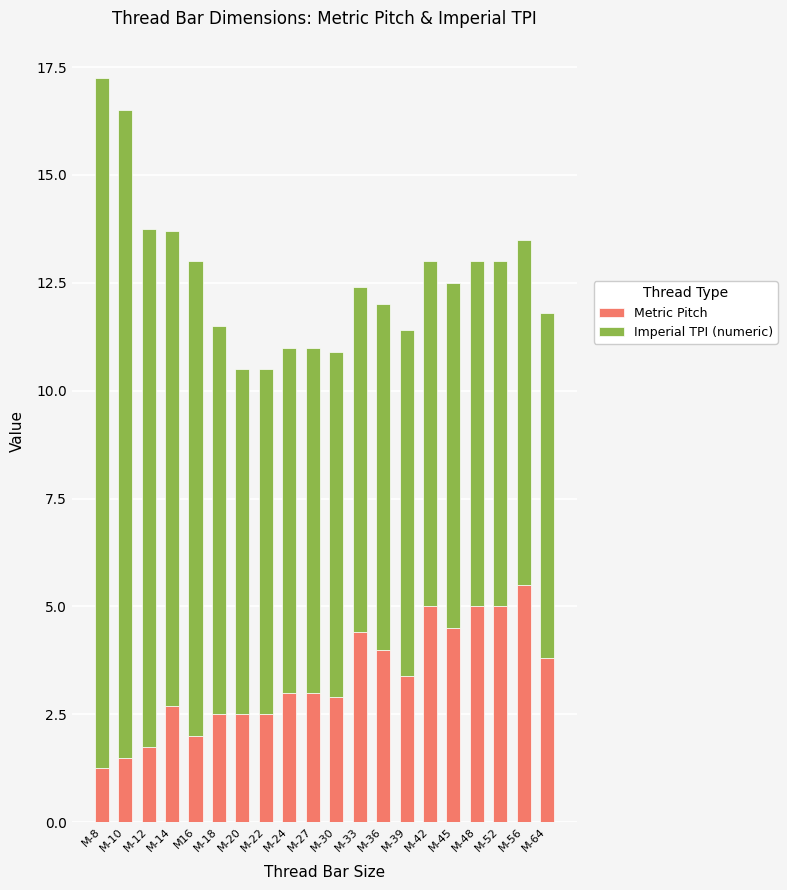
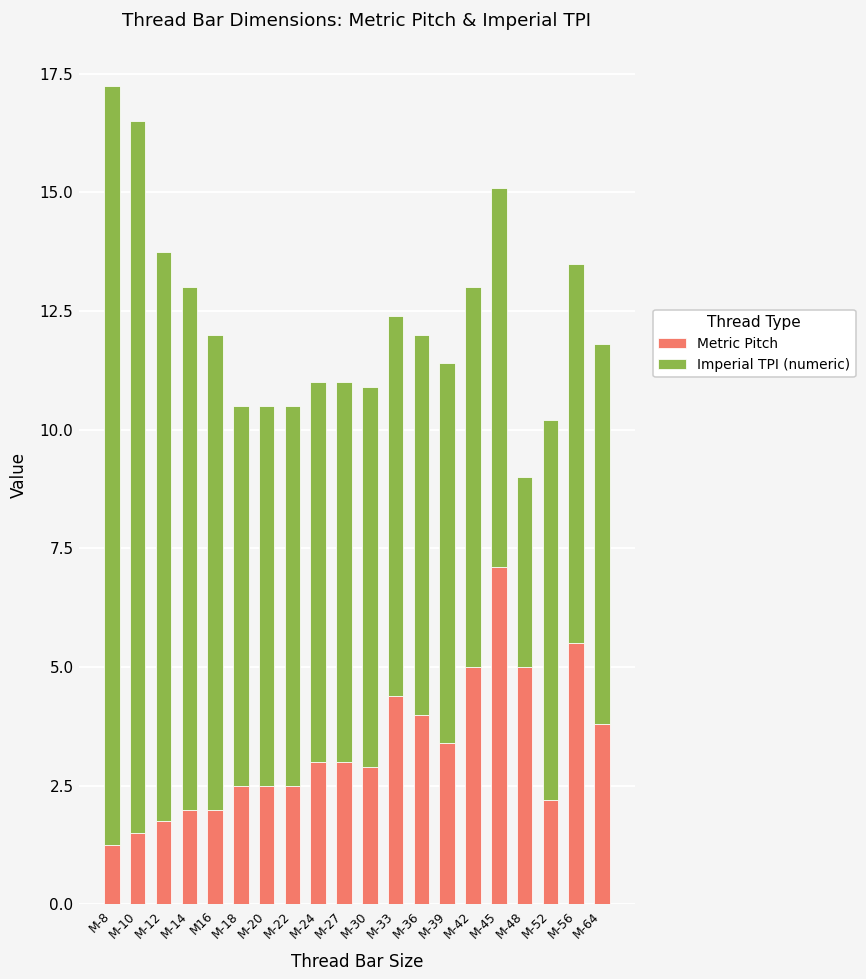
Metric Pitch, M-14: 2.7 -> 2.0
Imperial TPI (numeric), M16: 11 -> 10
Imperial TPI (numeric), M-18: 9 -> 8
Metric Pitch, M-45: 4.5 -> 7.1
Imperial TPI (numeric), M-48: 8 -> 4
Metric Pitch, M-52: 5.0 -> 2.2
